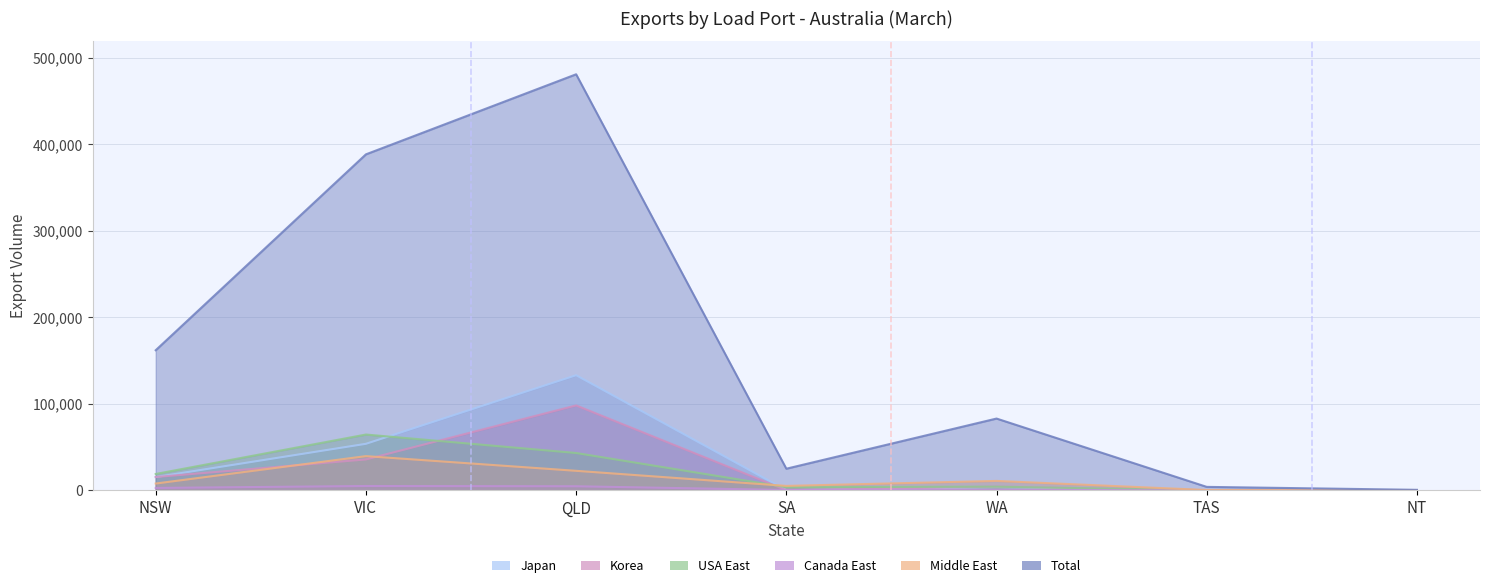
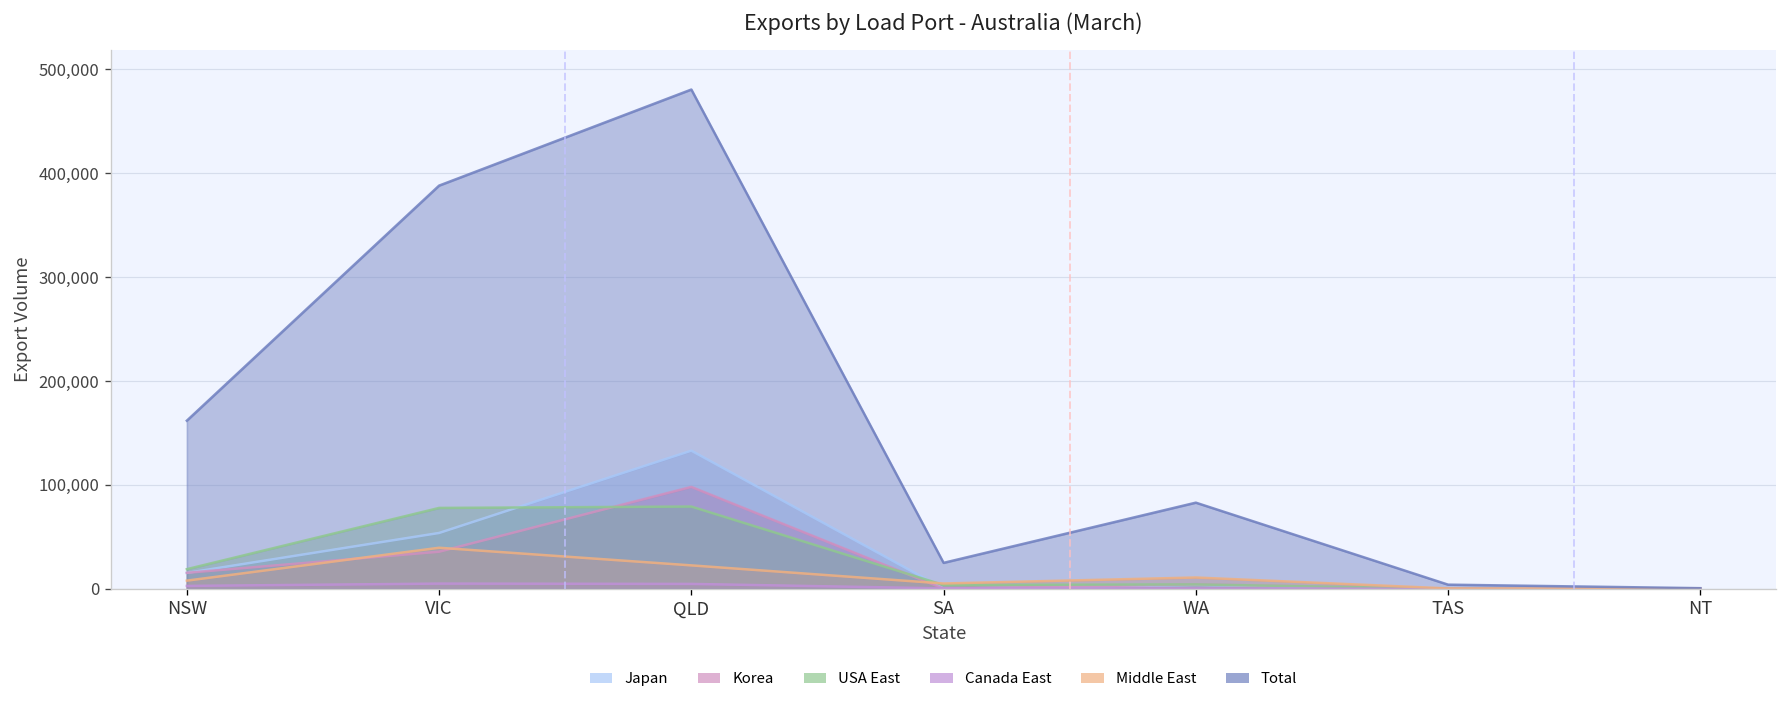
USA East, VIC: 60,000 -> 80,000
USA East, QLD: 40,000 -> 80,000
